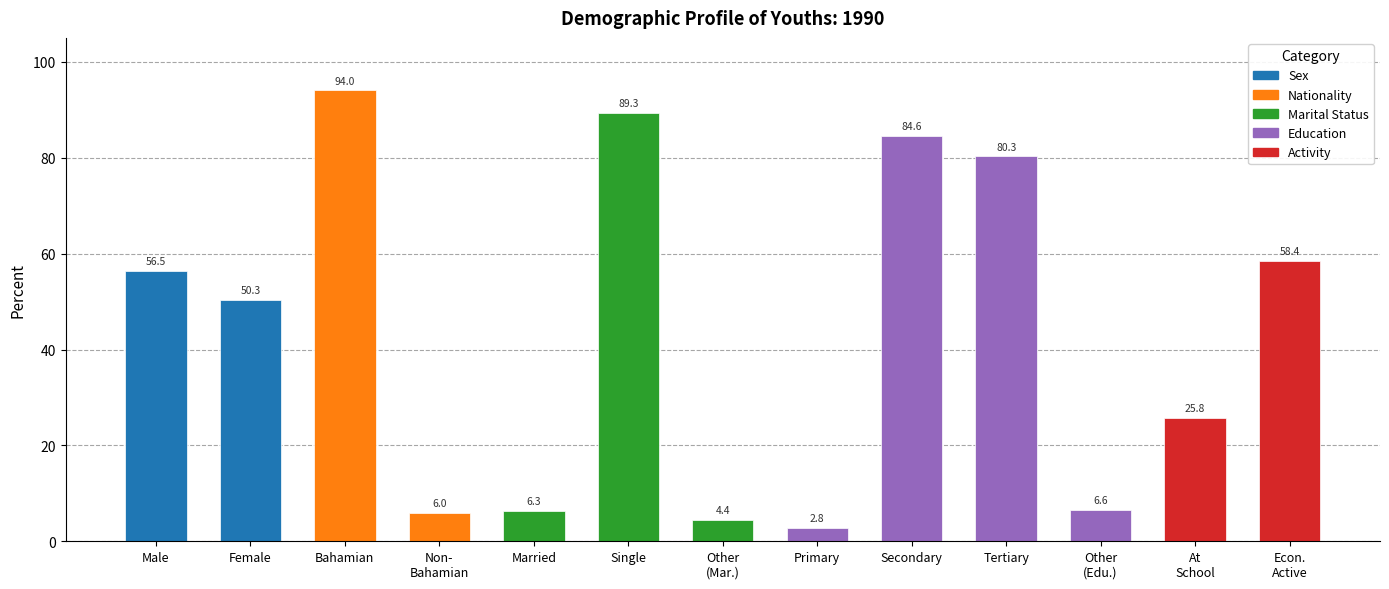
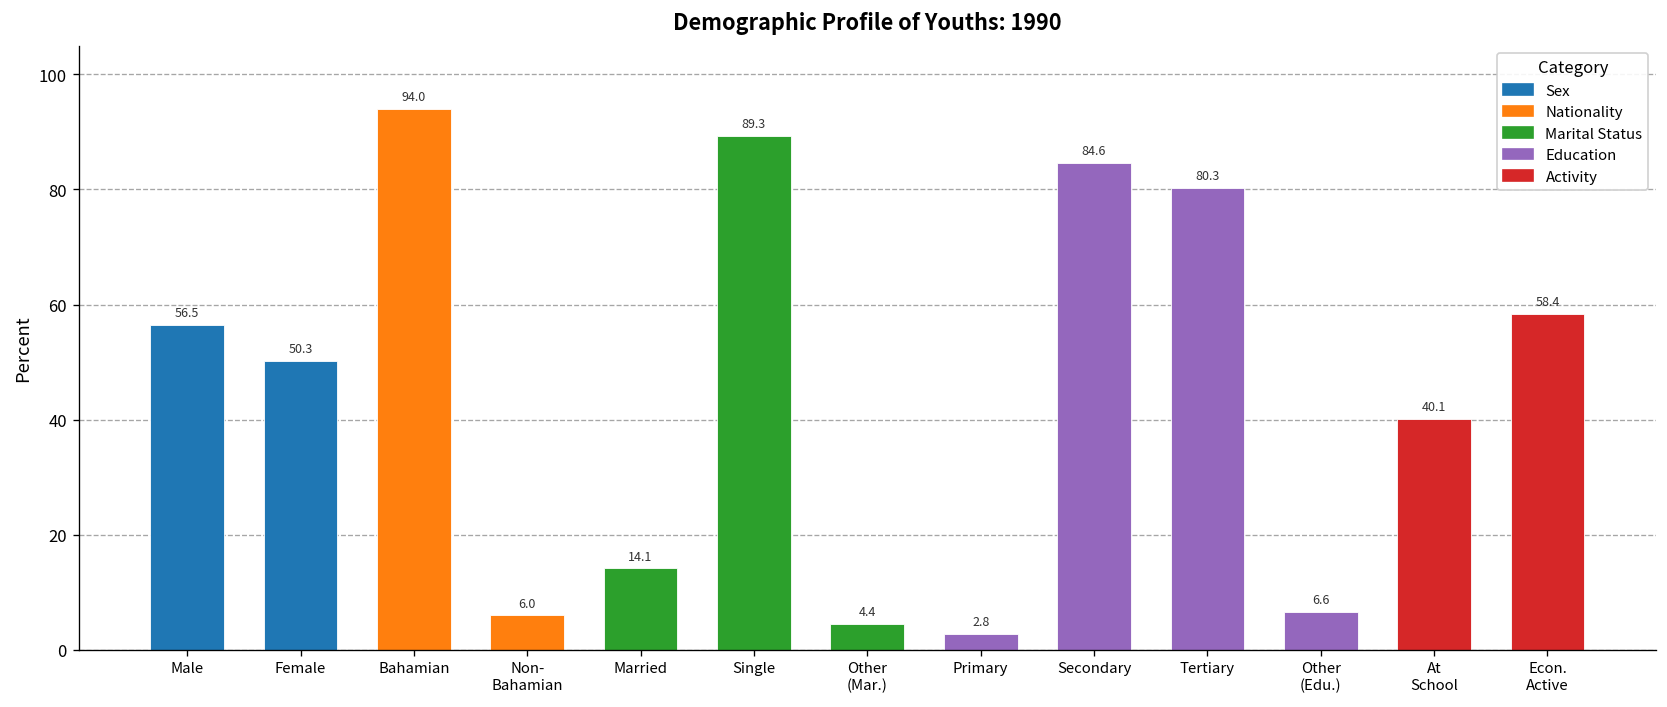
Married: 6.3 -> 14.1
At School: 25.8 -> 40.1
